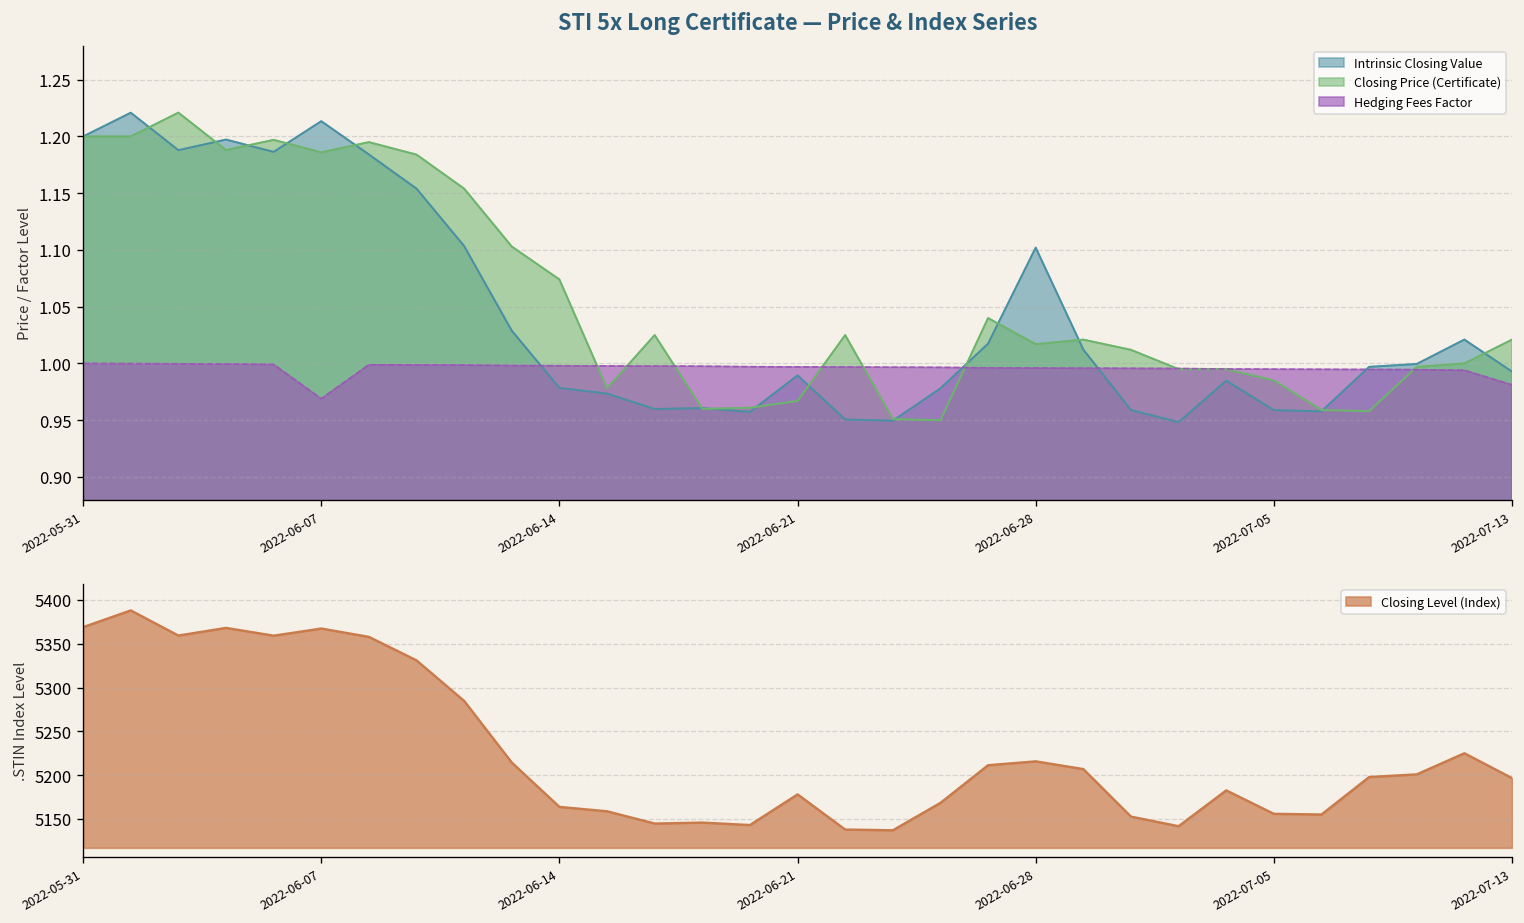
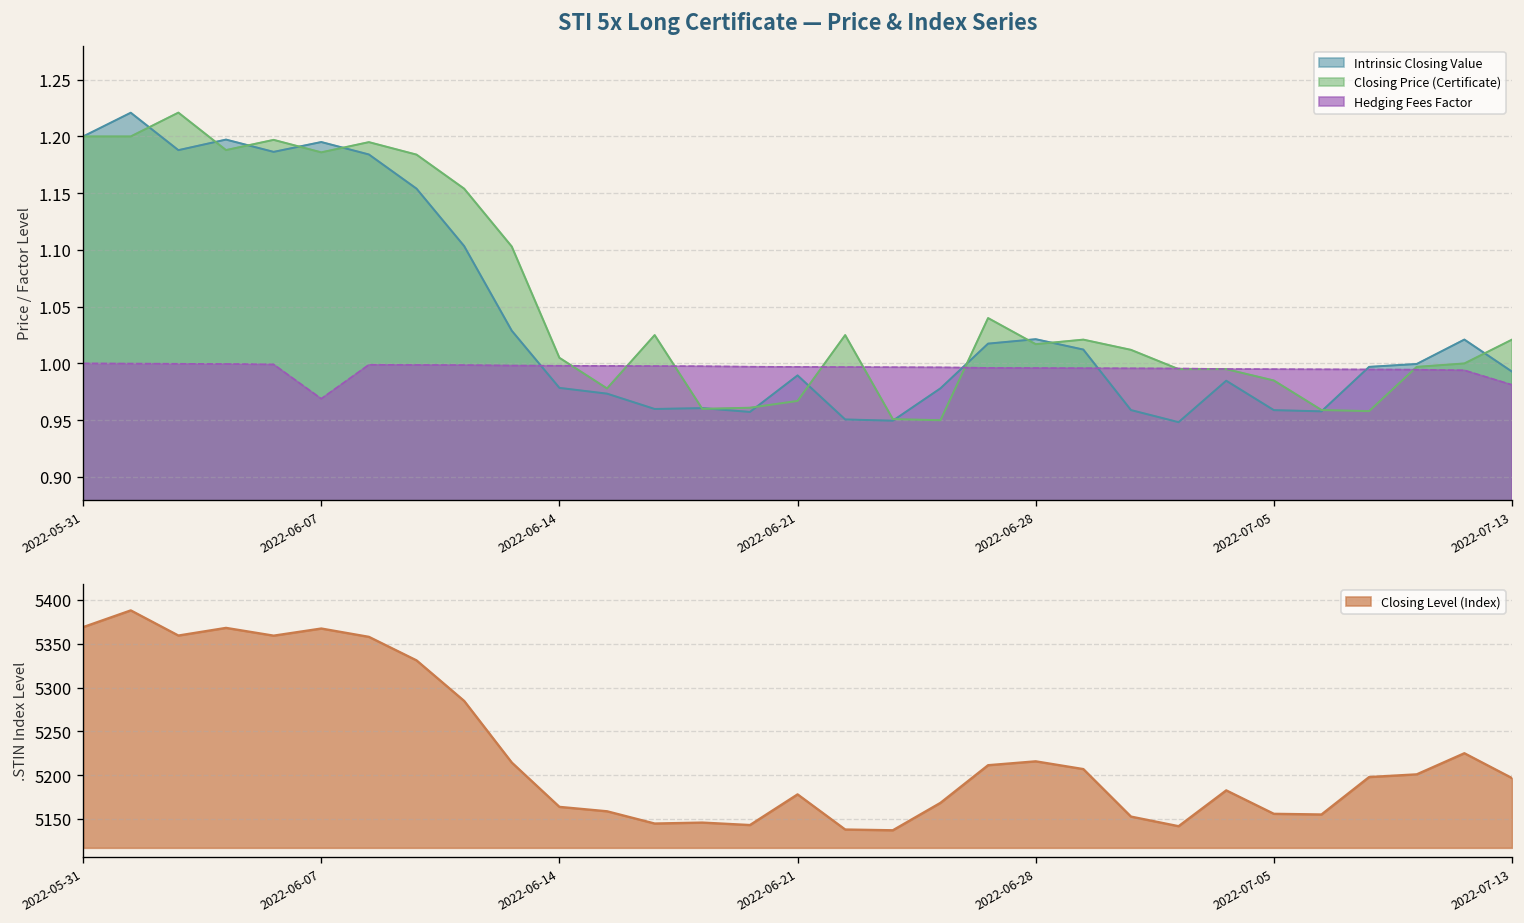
STI 5x Long Certificate — Price & Index Series, Intrinsic Closing Value, 2022-06-07: 1.21 -> 1.20
STI 5x Long Certificate — Price & Index Series, Closing Price (Certificate), 2022-06-14: 1.07 -> 1.01
STI 5x Long Certificate — Price & Index Series, Intrinsic Closing Value, 2022-06-28: 1.10 -> 1.02
